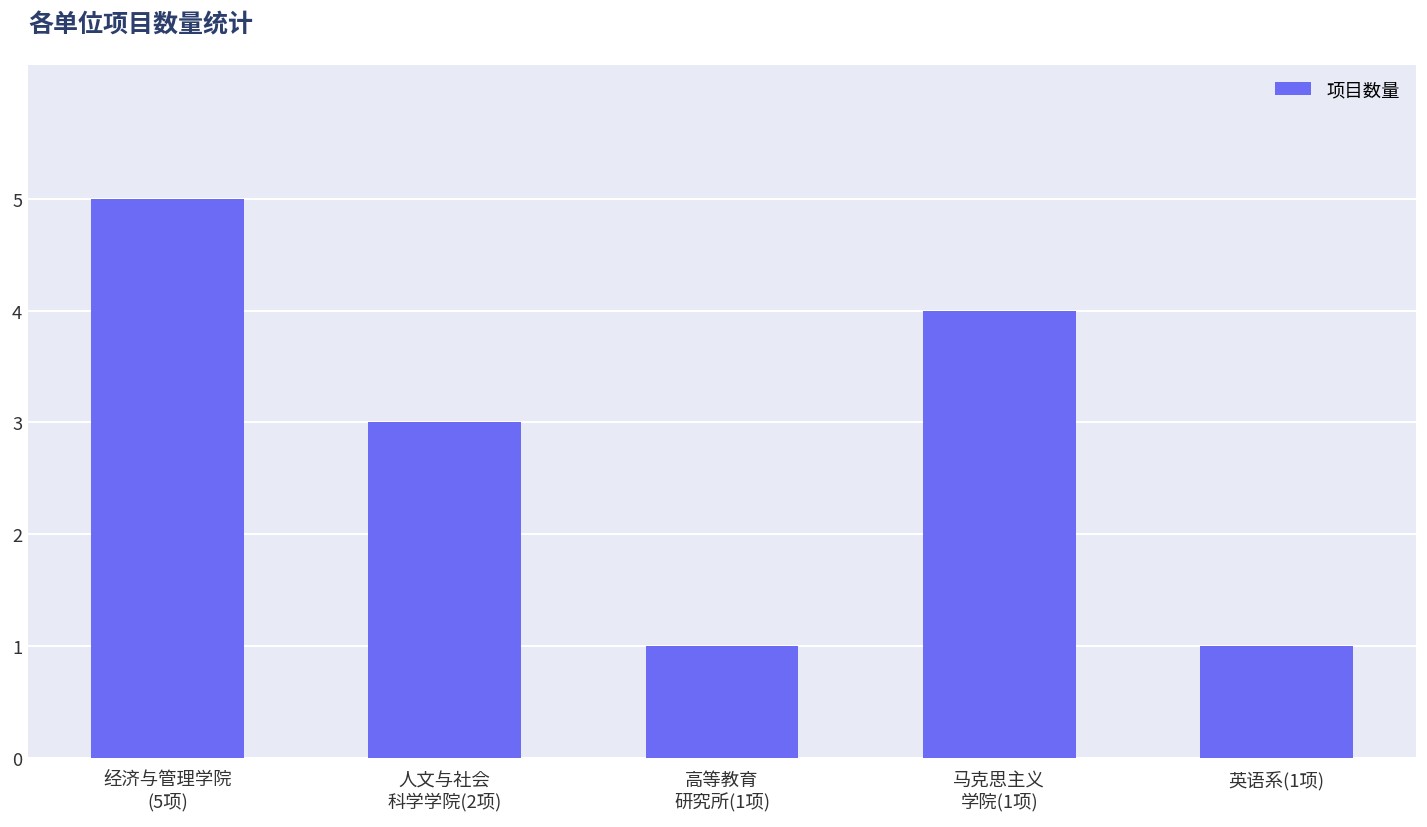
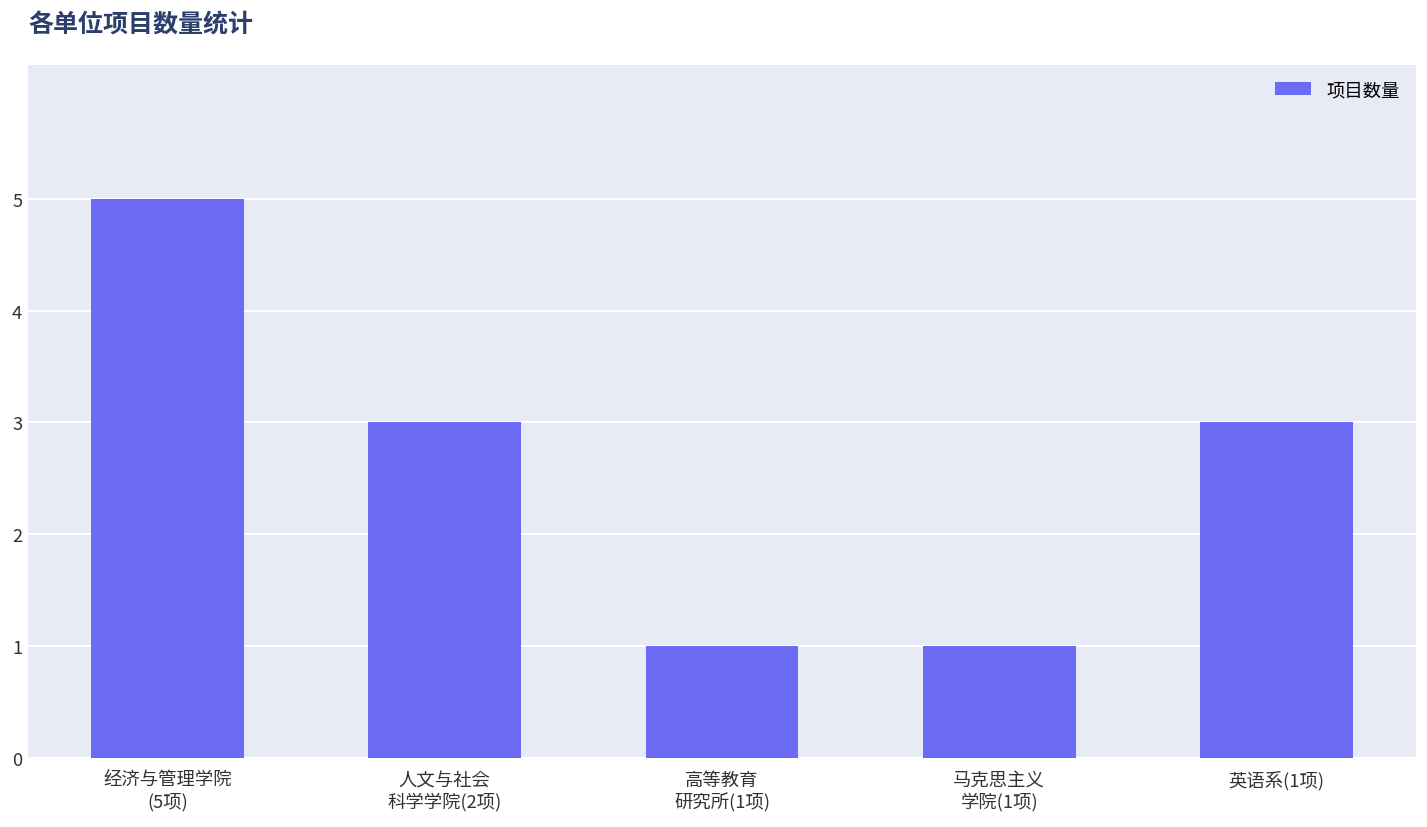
马克思主义 学院(1项): 4 -> 1
英语系(1项): 1 -> 3
